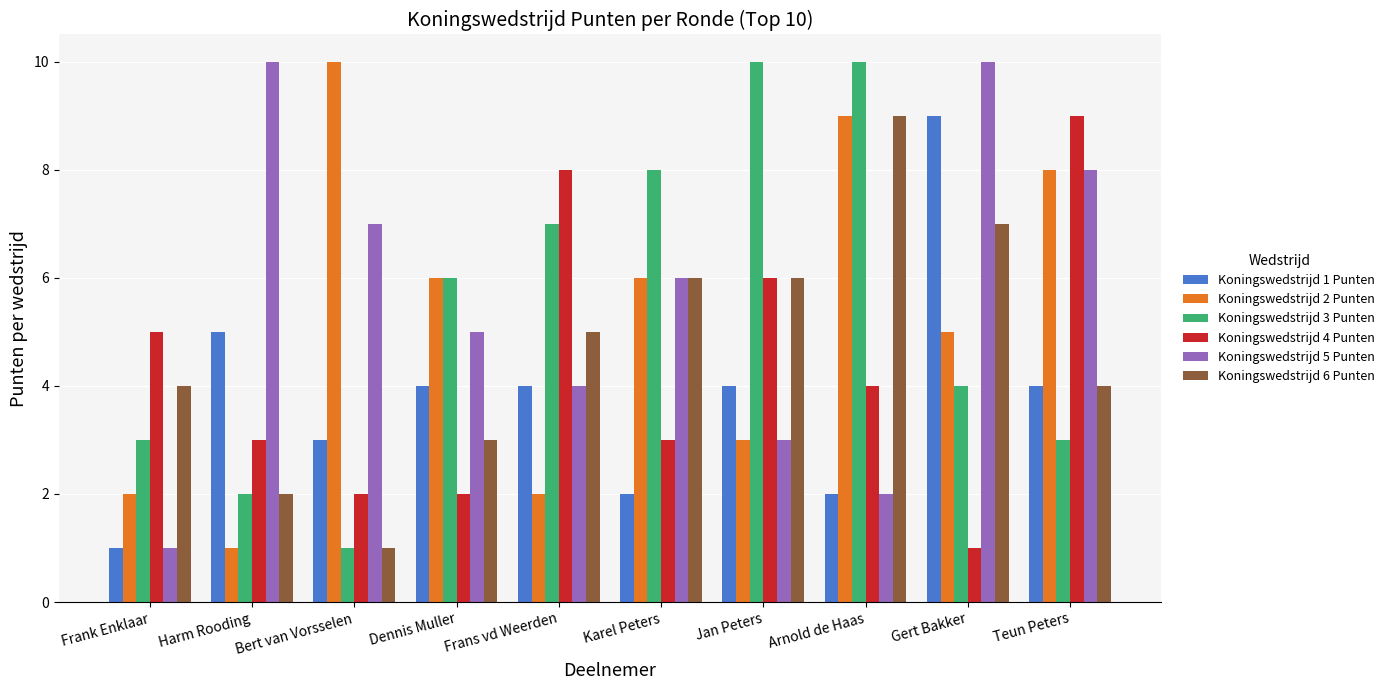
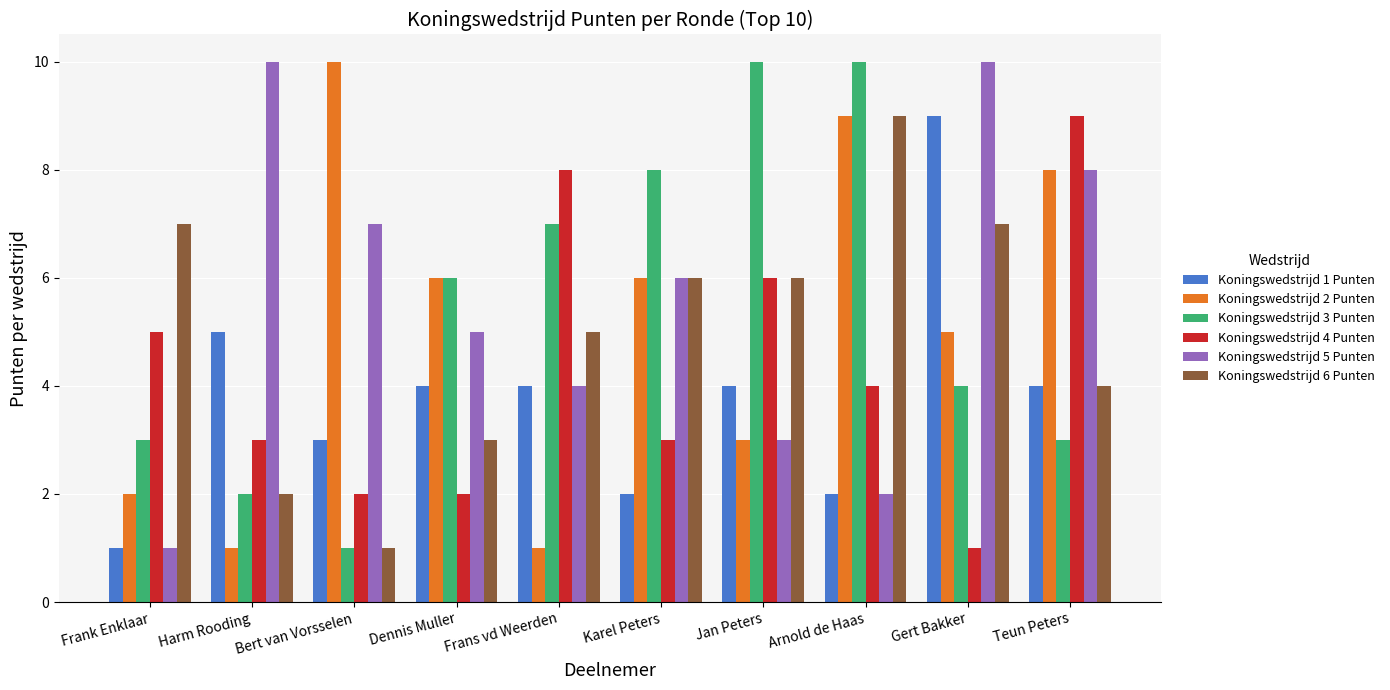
Koningswedstrijd 6 Punten, Frank Enklaar: 4 -> 7
Koningswedstrijd 2 Punten, Frans vd Weerden: 2 -> 1
